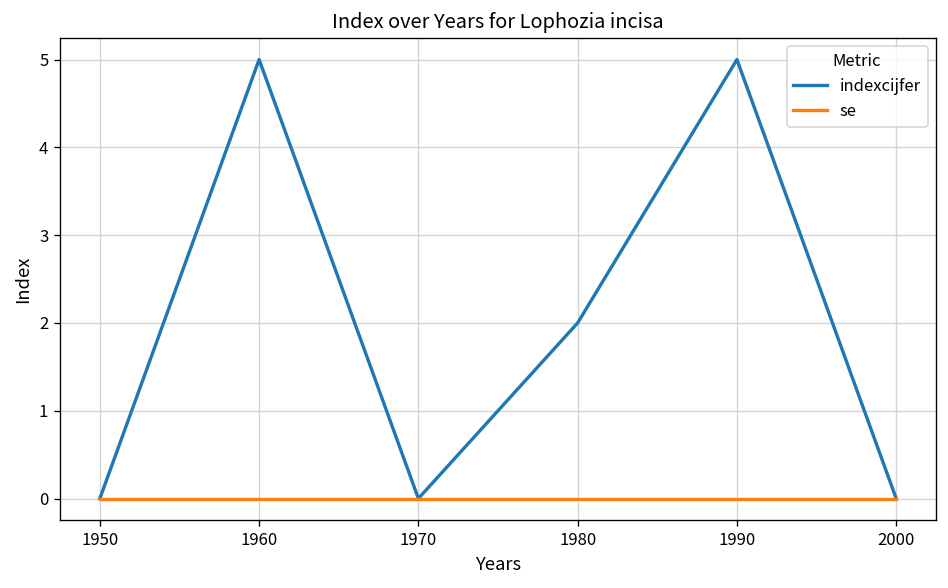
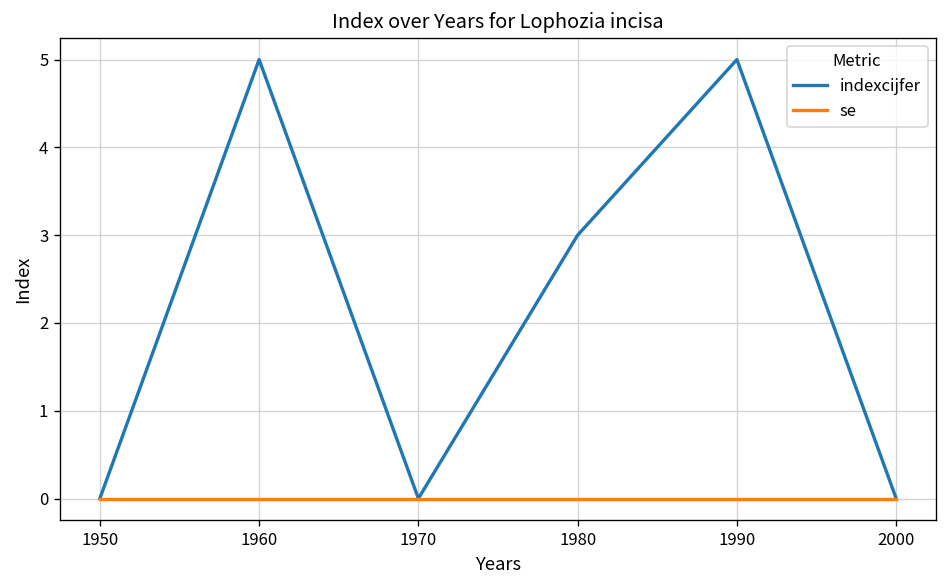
indexcijfer, 1980: 2 -> 3
